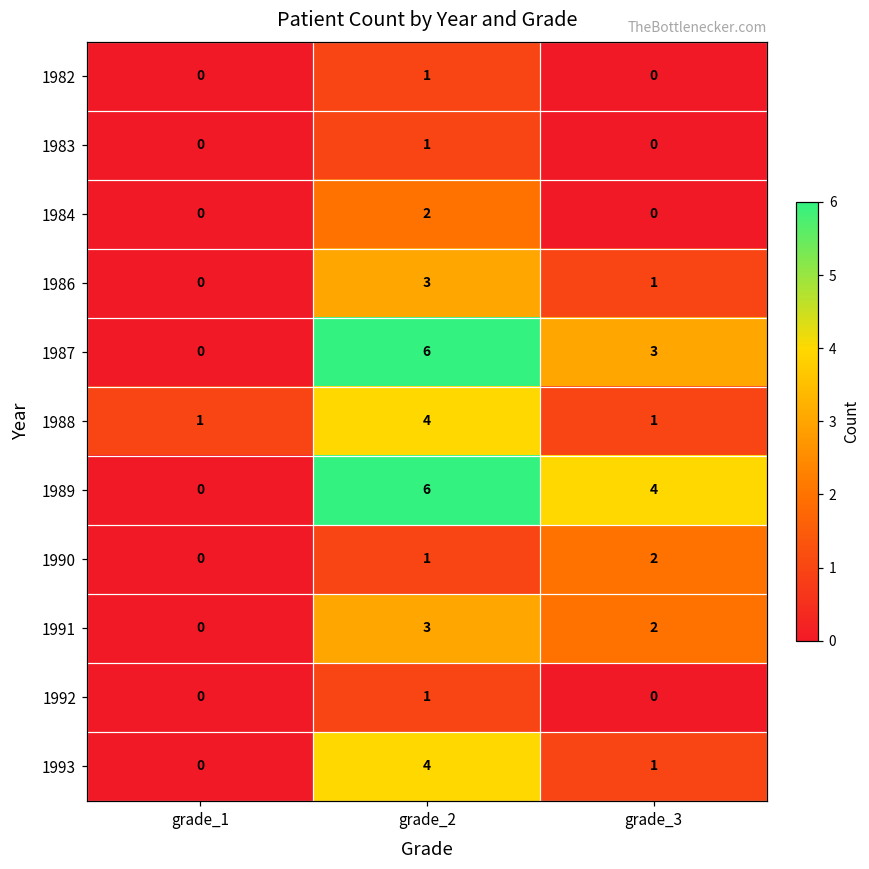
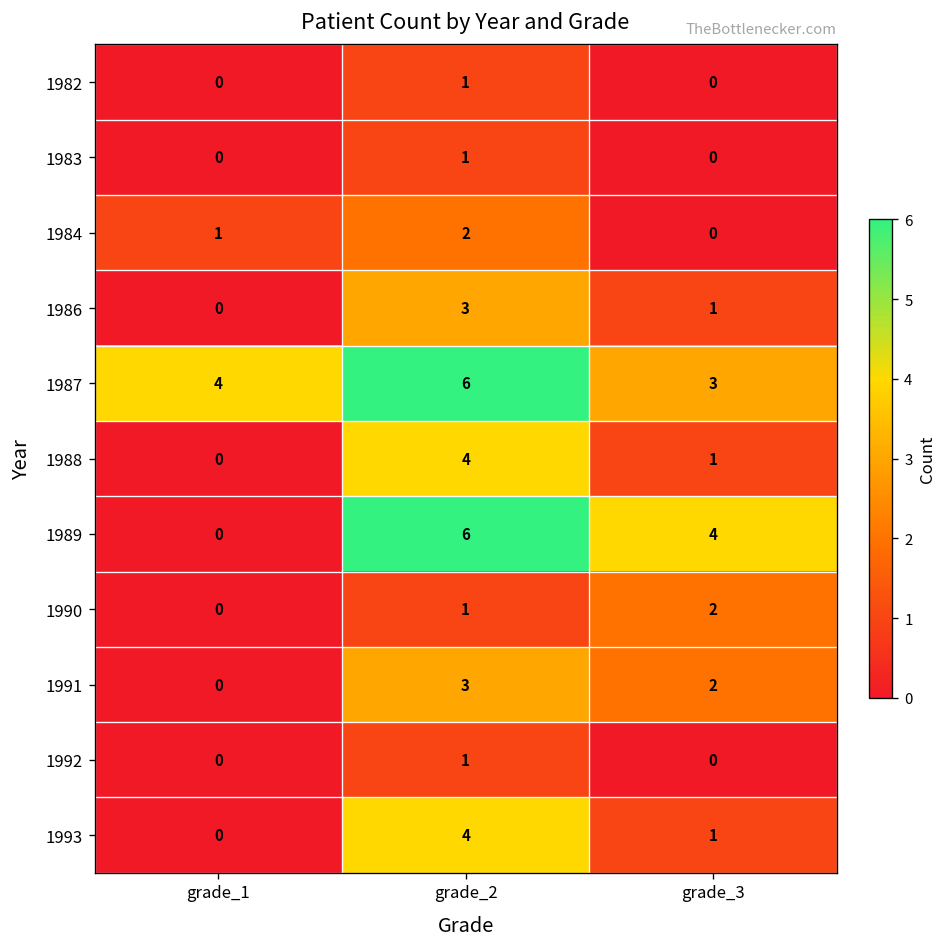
1984, grade_1: 0 -> 1
1987, grade_1: 0 -> 4
1988, grade_1: 1 -> 0
